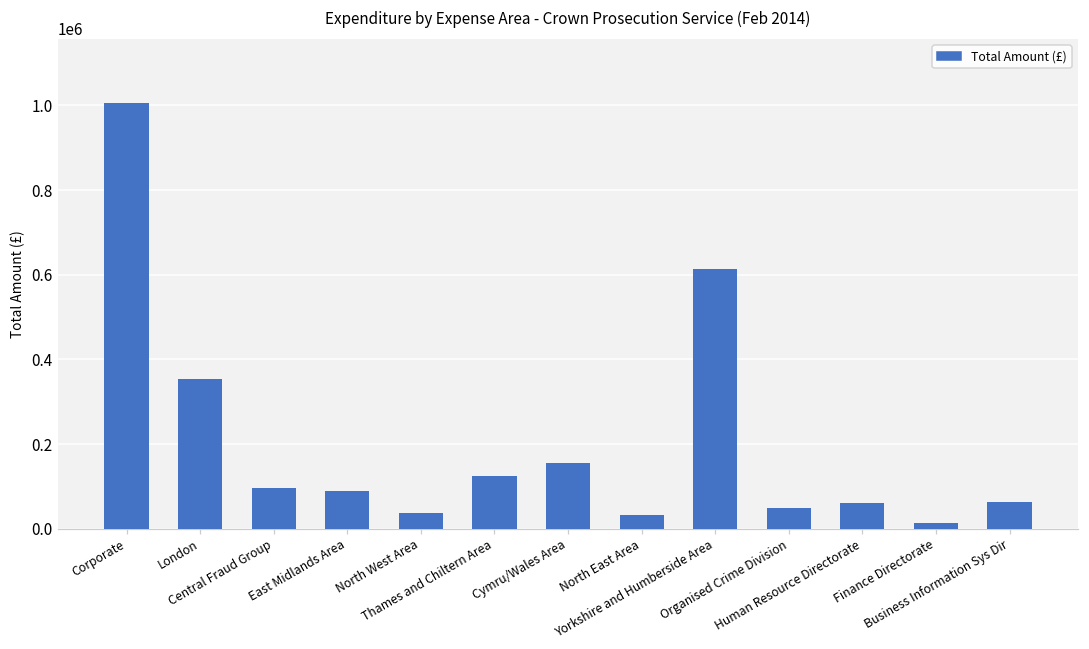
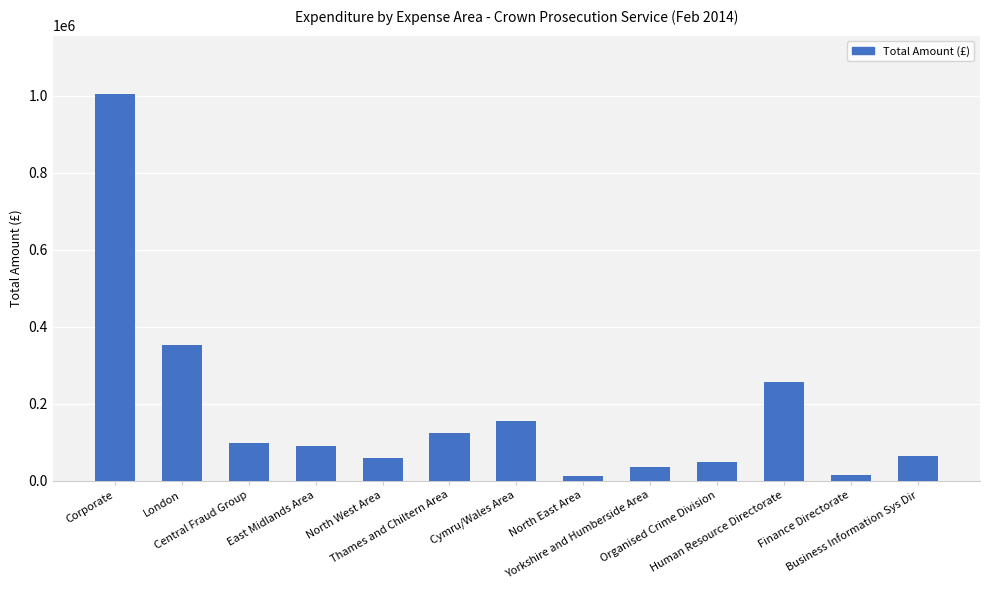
North West Area: 40000 -> 60000
North East Area: 30000 -> 10000
Yorkshire and Humberside Area: 610000 -> 40000
Human Resource Directorate: 60000 -> 260000
